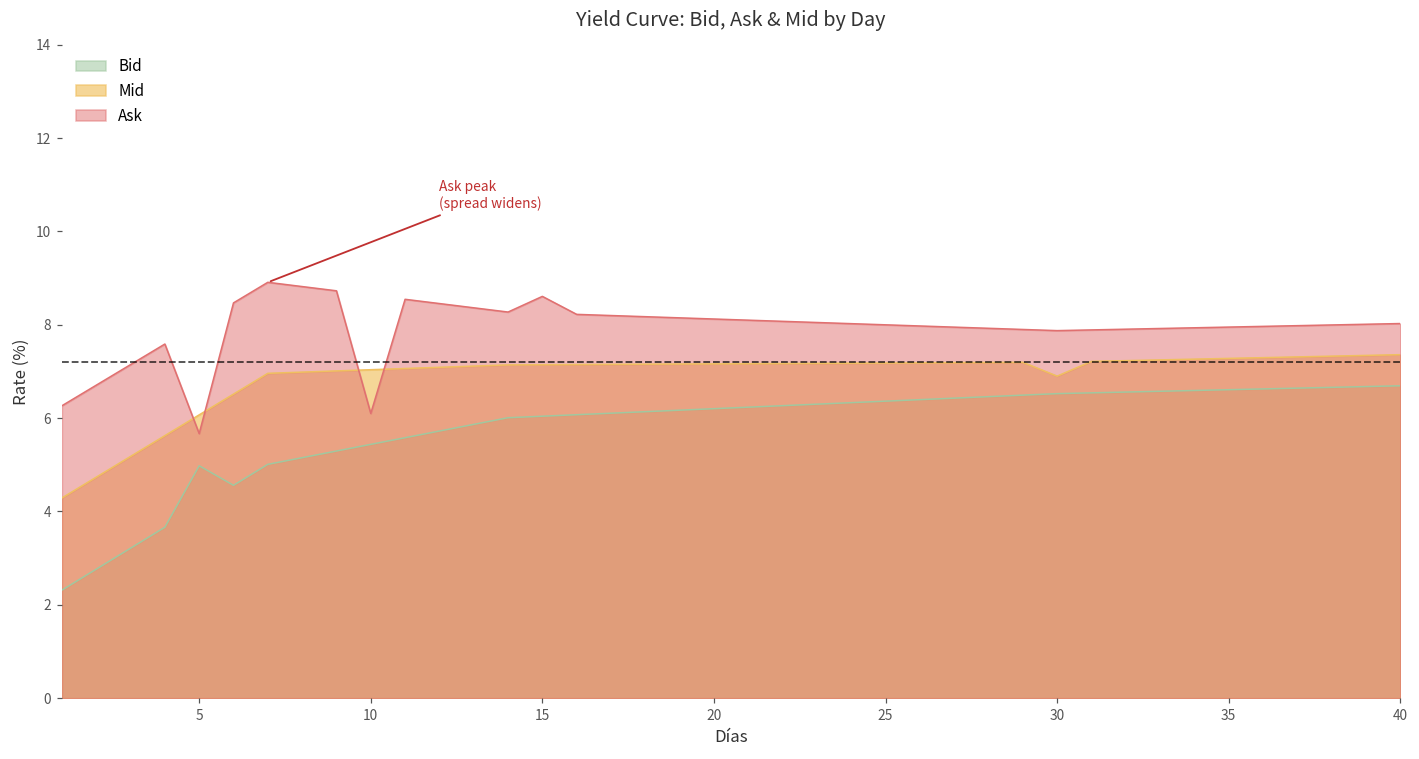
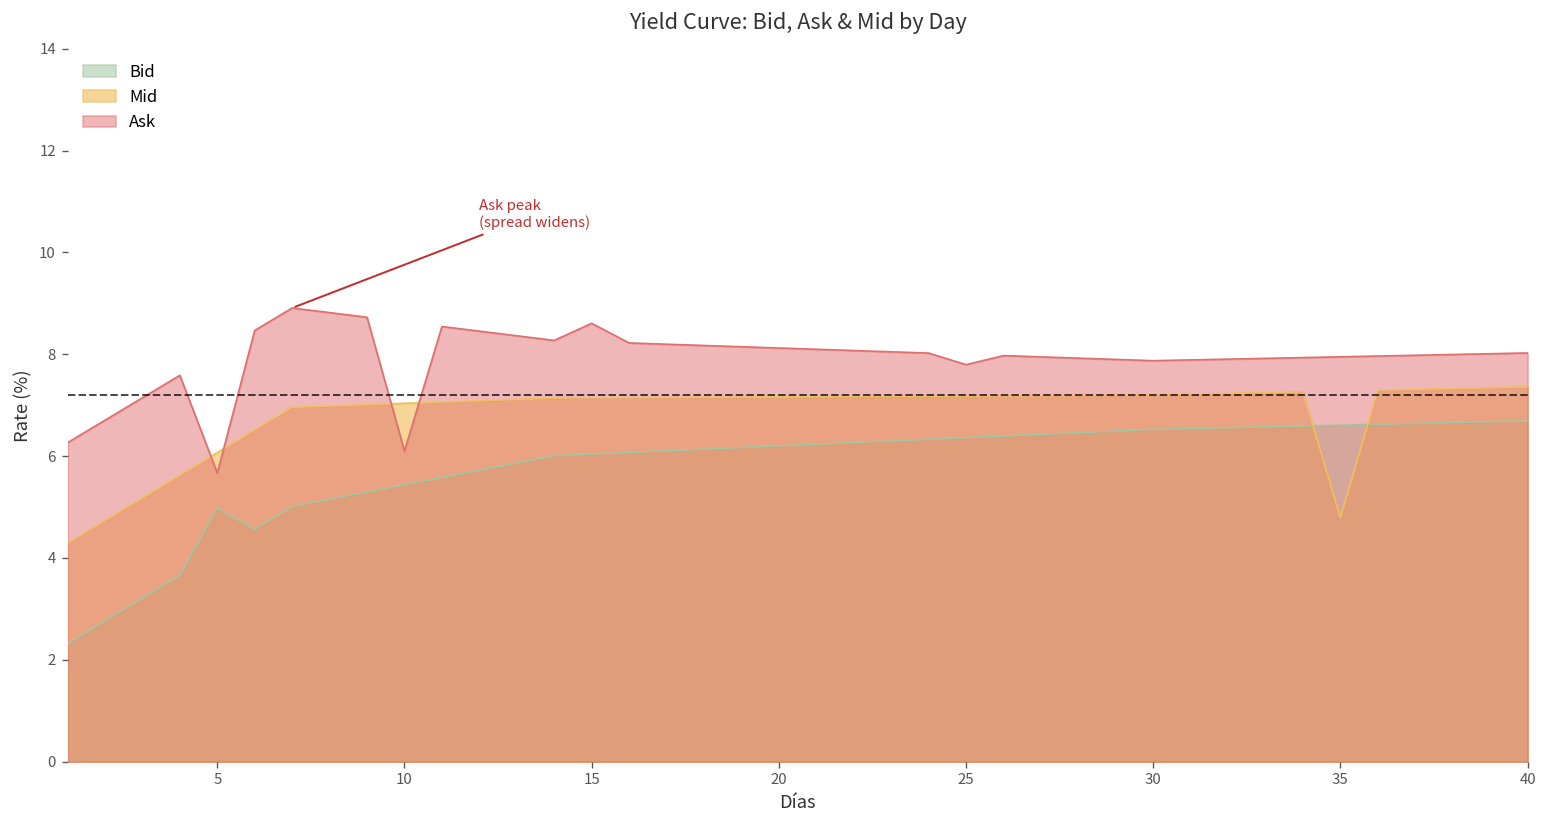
Ask, 25: 8.0 -> 7.8
Mid, 30: 6.9 -> 7.2
Mid, 35: 7.3 -> 4.8
